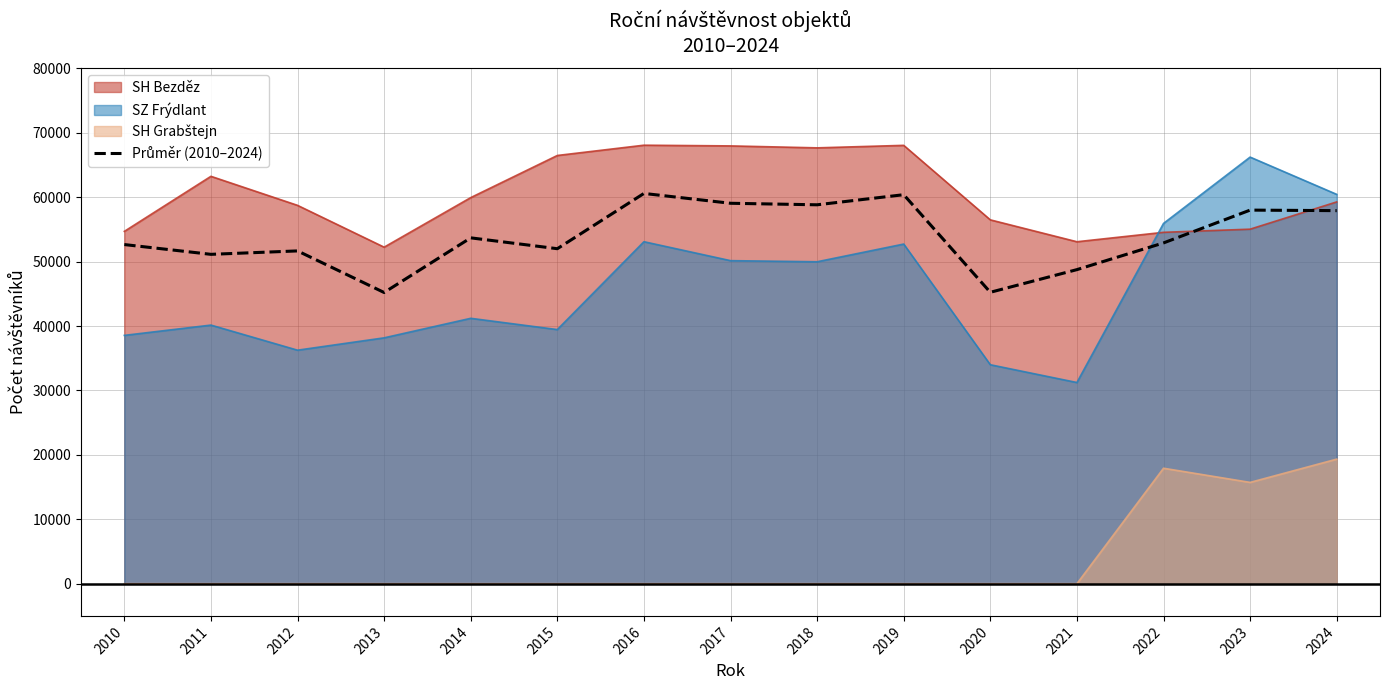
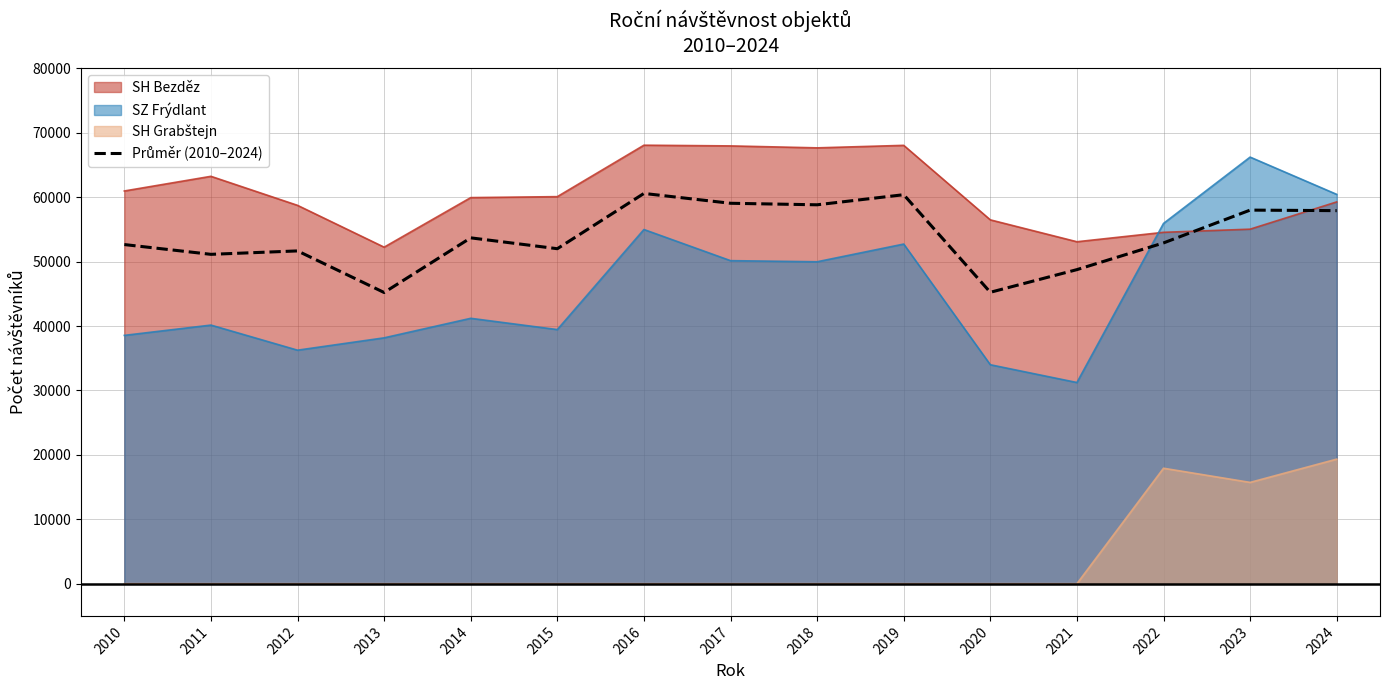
SH Bezděz, 2010: 55000 -> 61000
SH Bezděz, 2015: 66000 -> 60000
SZ Frýdlant, 2016: 53000 -> 55000
